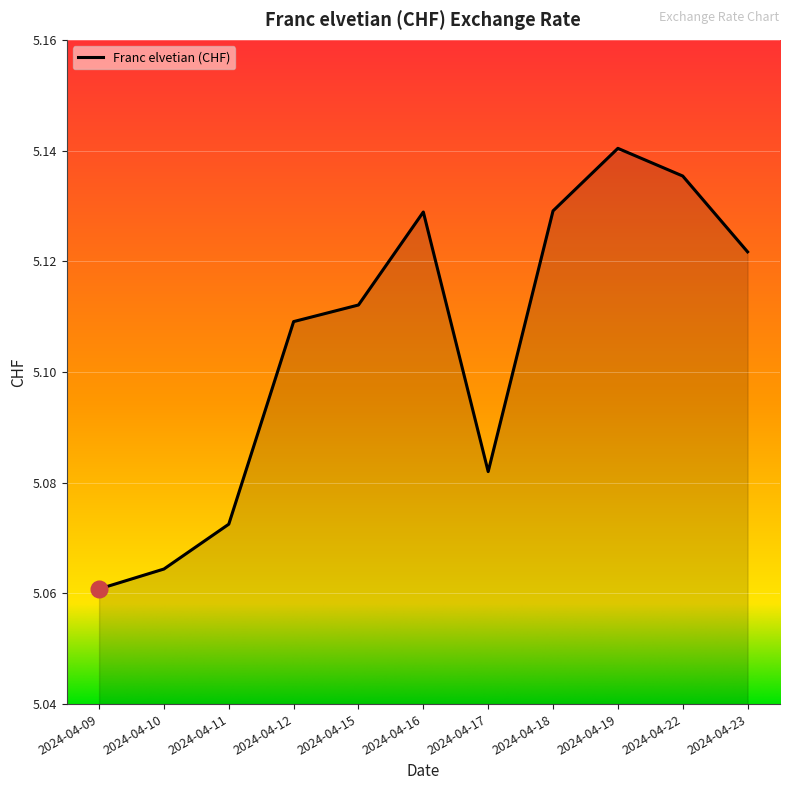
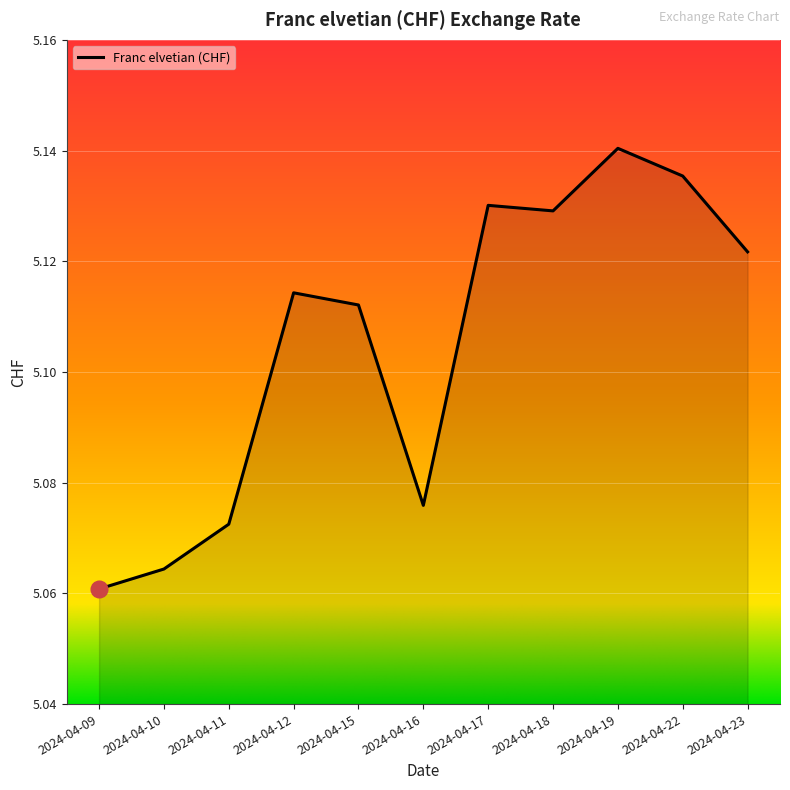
Franc elvetian (CHF), 2024-04-12: 5.109 -> 5.114
Franc elvetian (CHF), 2024-04-16: 5.129 -> 5.076
Franc elvetian (CHF), 2024-04-17: 5.082 -> 5.130
